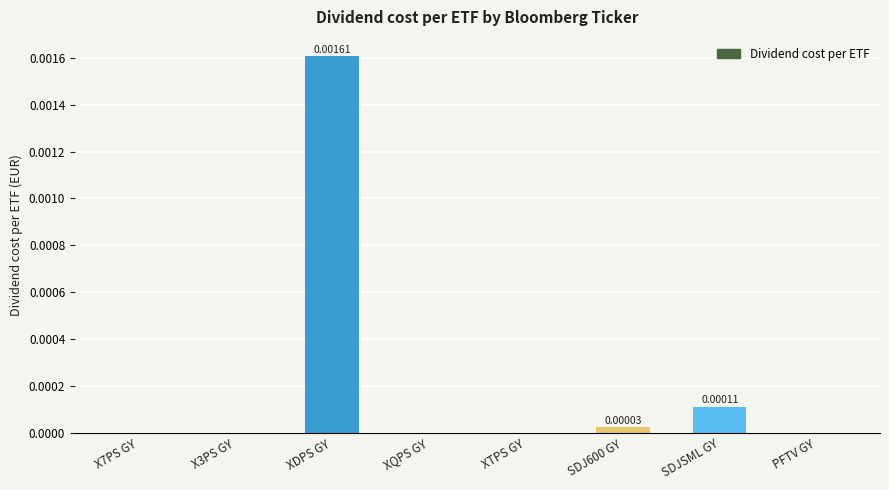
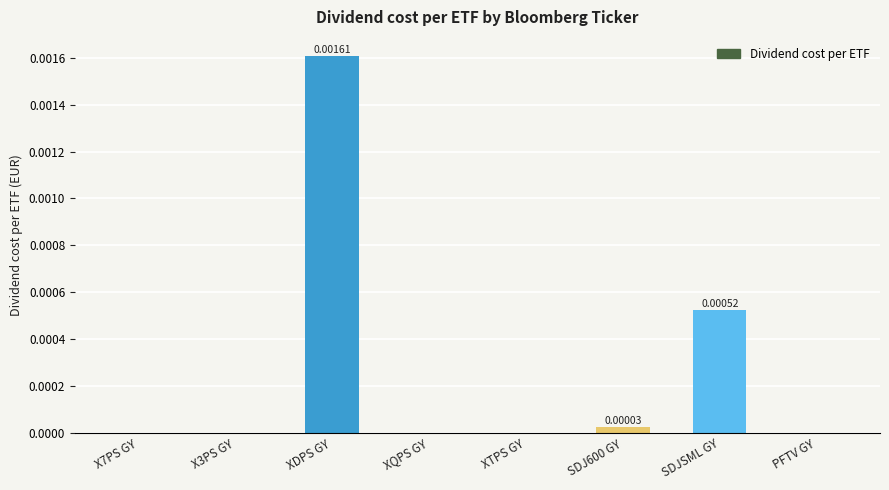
SDJSML GY: 0.00011 -> 0.00052
